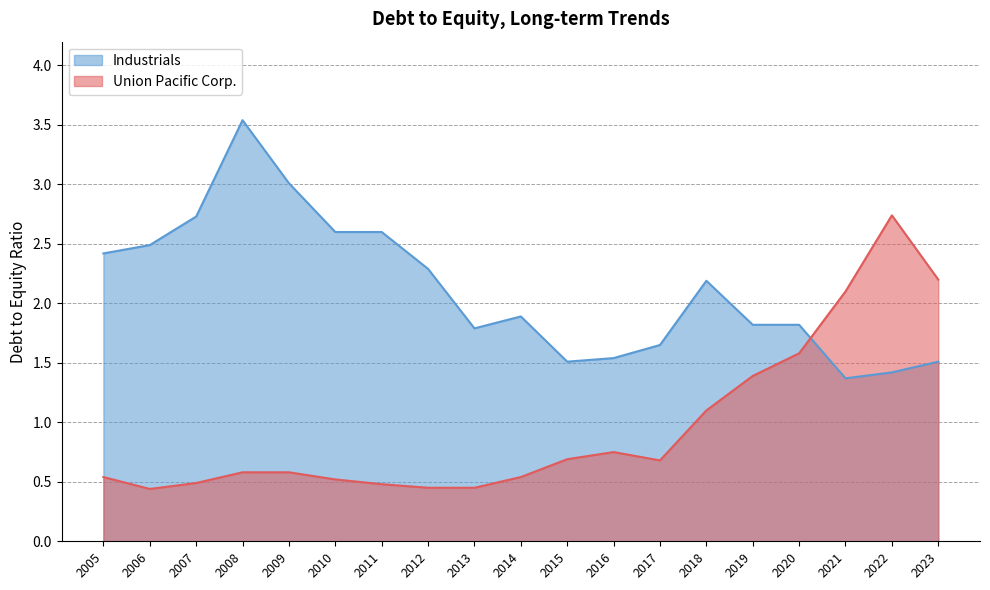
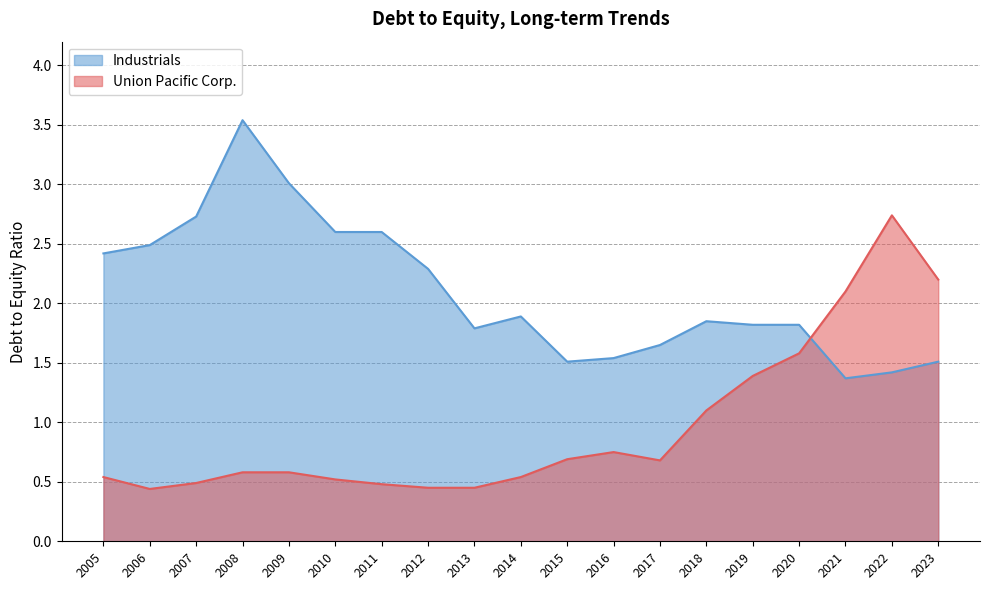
Industrials, 2018: 2.19 -> 1.85
